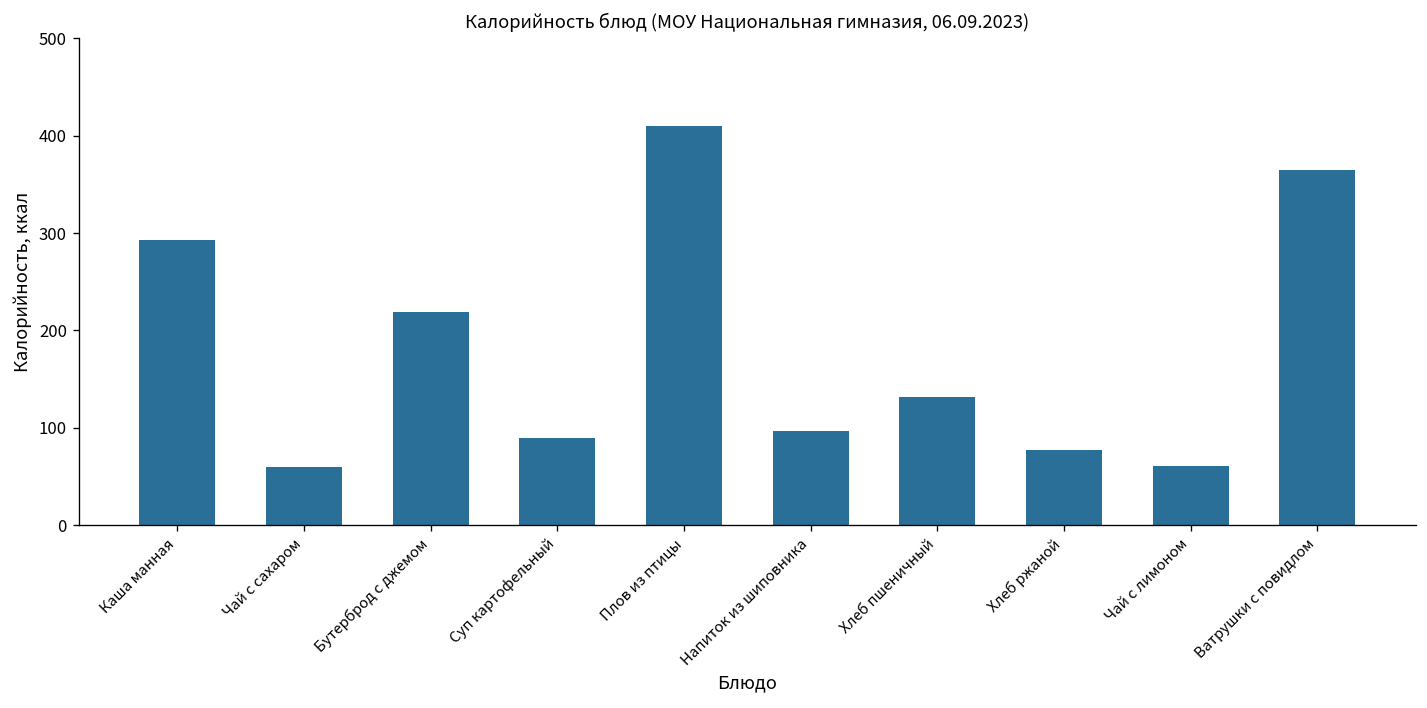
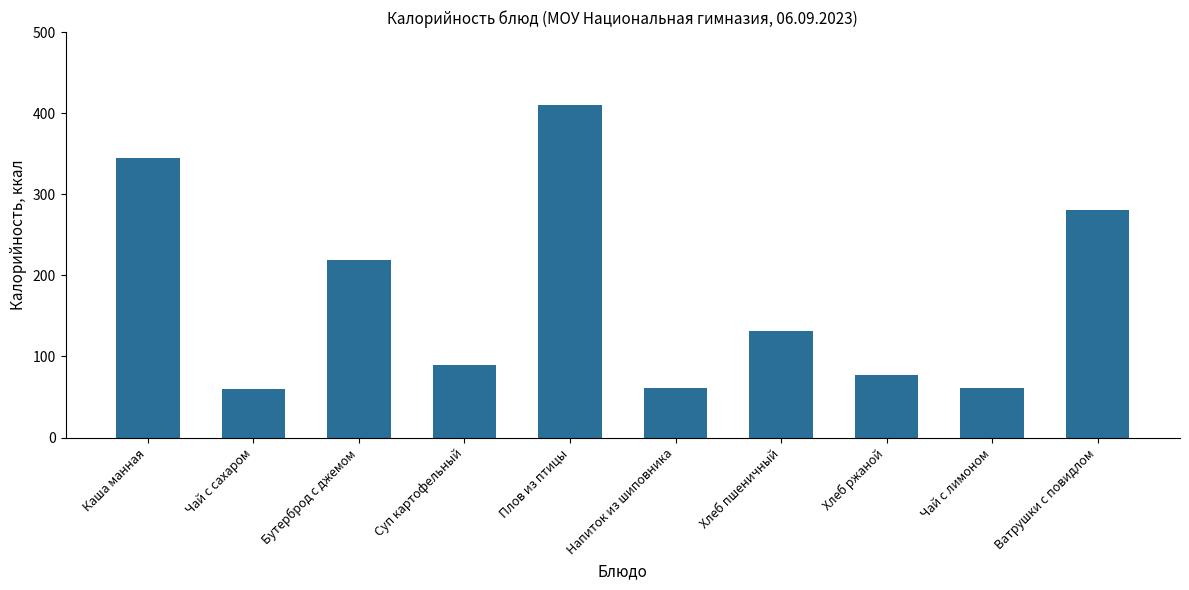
Каша манная: 290 -> 350
Напиток из шиповника: 100 -> 60
Ватрушки с повидлом: 360 -> 280
